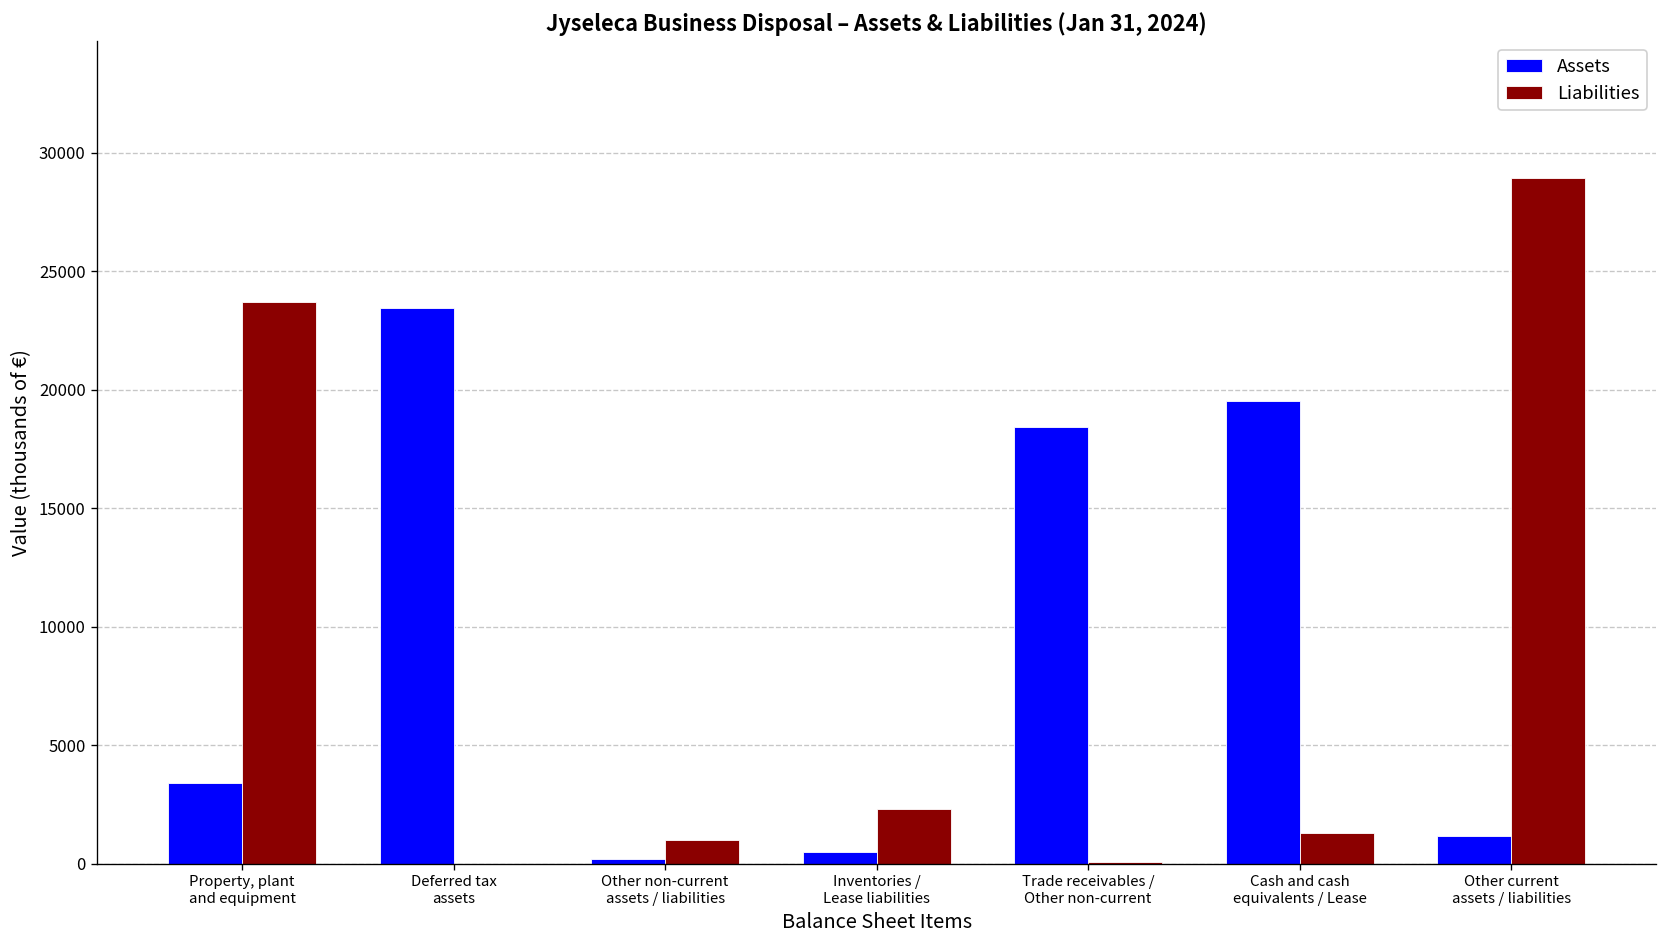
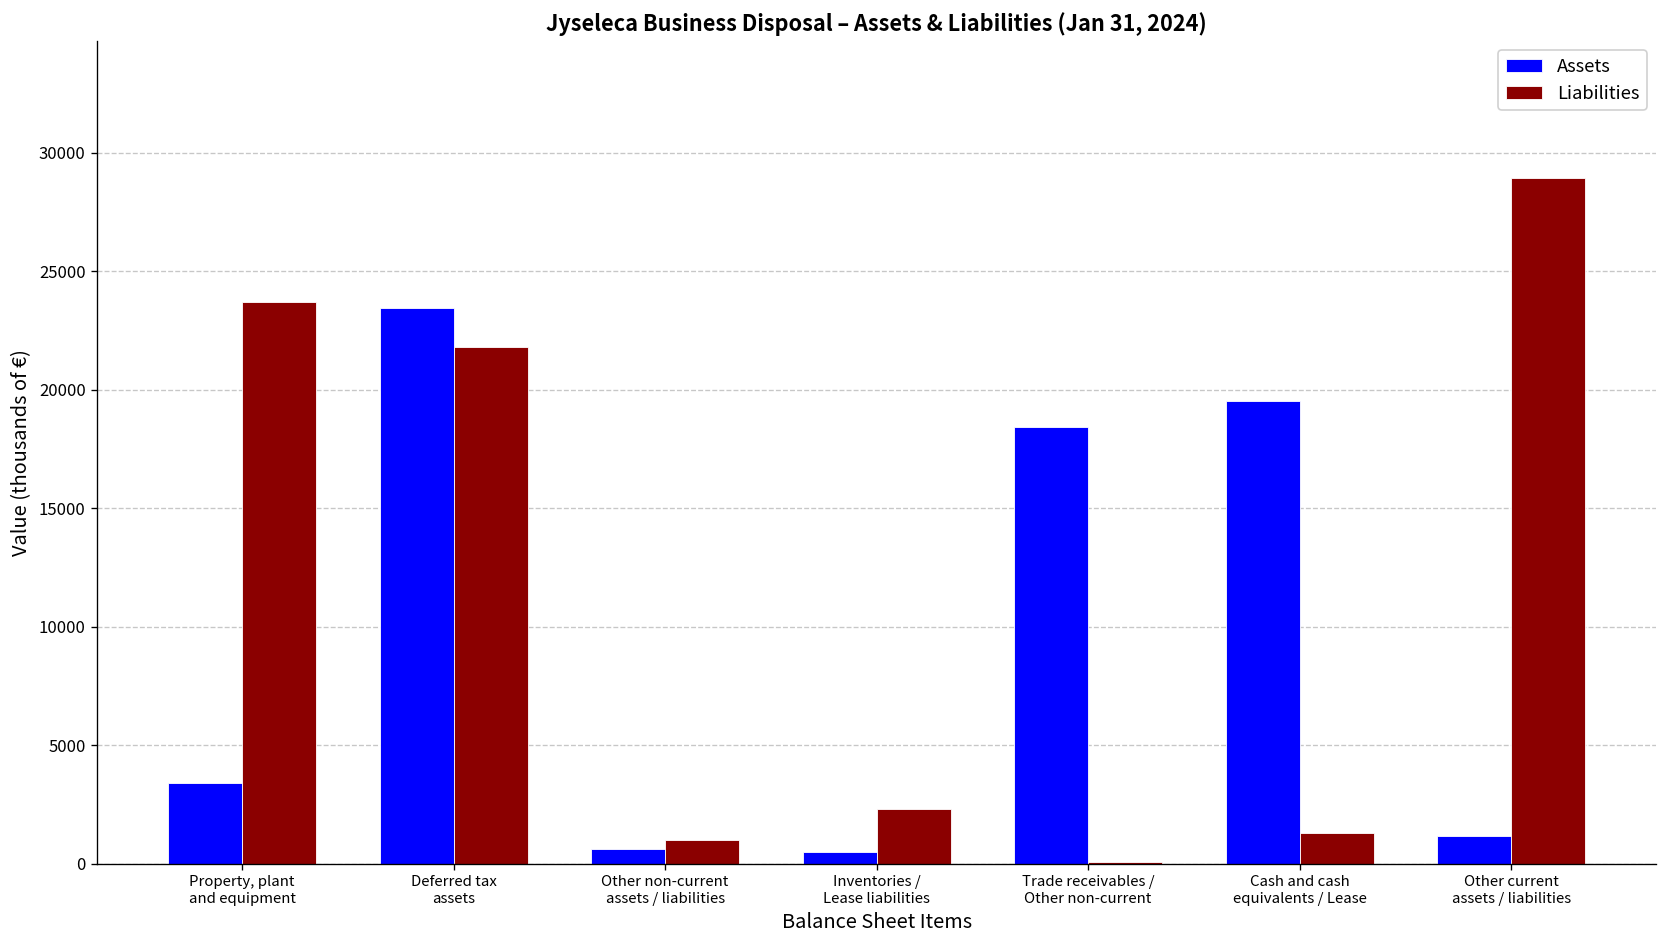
Liabilities, Deferred tax assets: 0 -> 21800
Assets, Other non-current assets / liabilities: 200 -> 600
